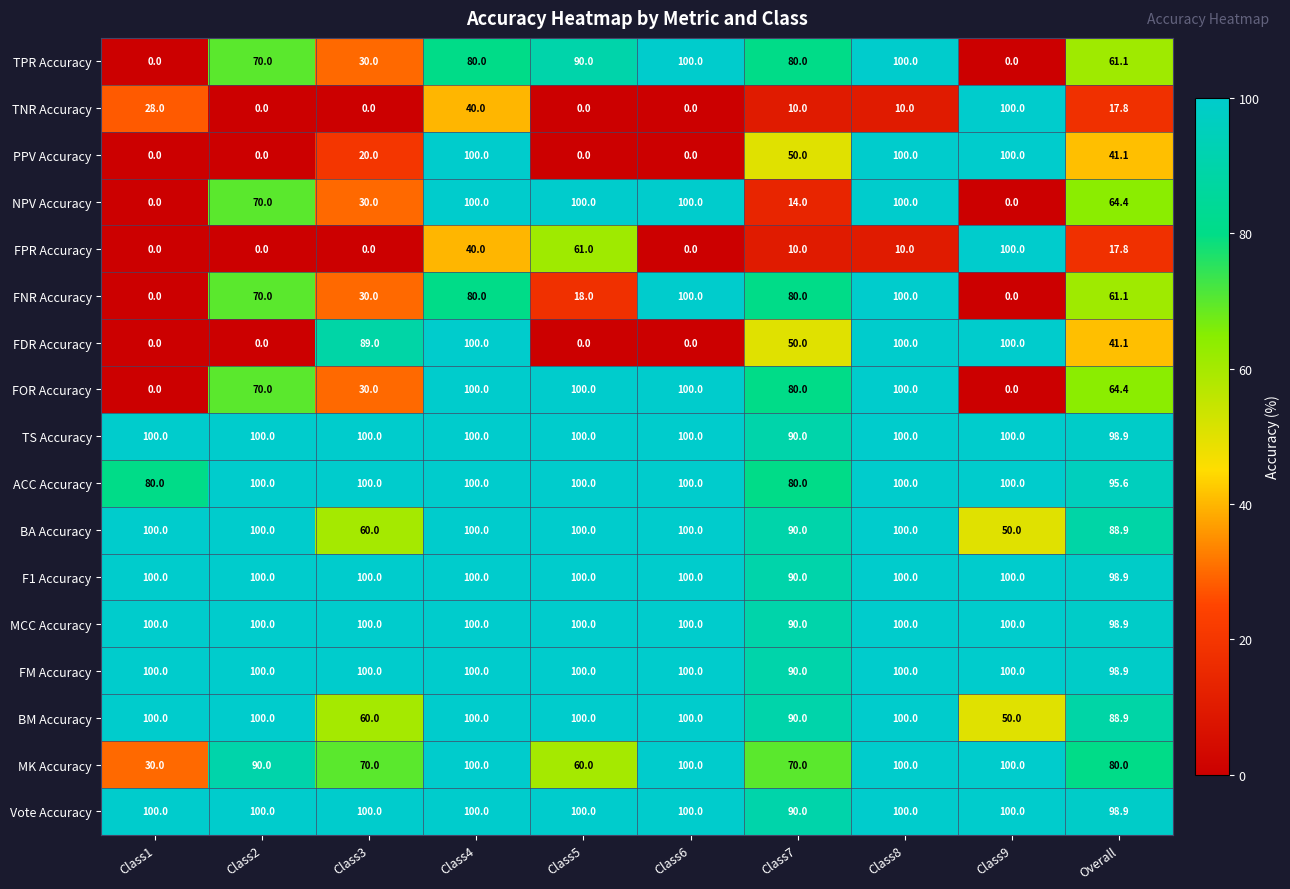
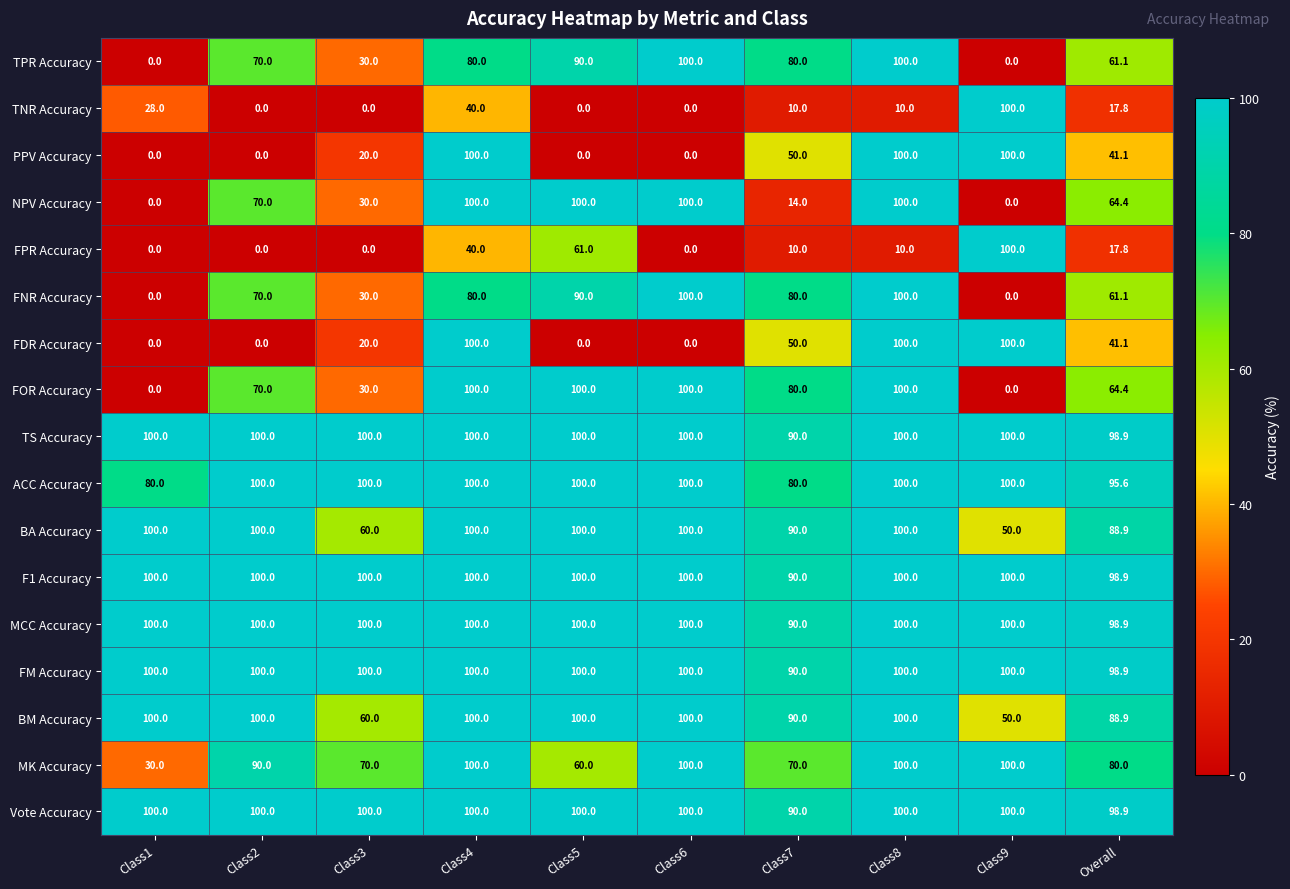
FNR Accuracy, Class5: 18.0 -> 90.0
FDR Accuracy, Class3: 89.0 -> 20.0
